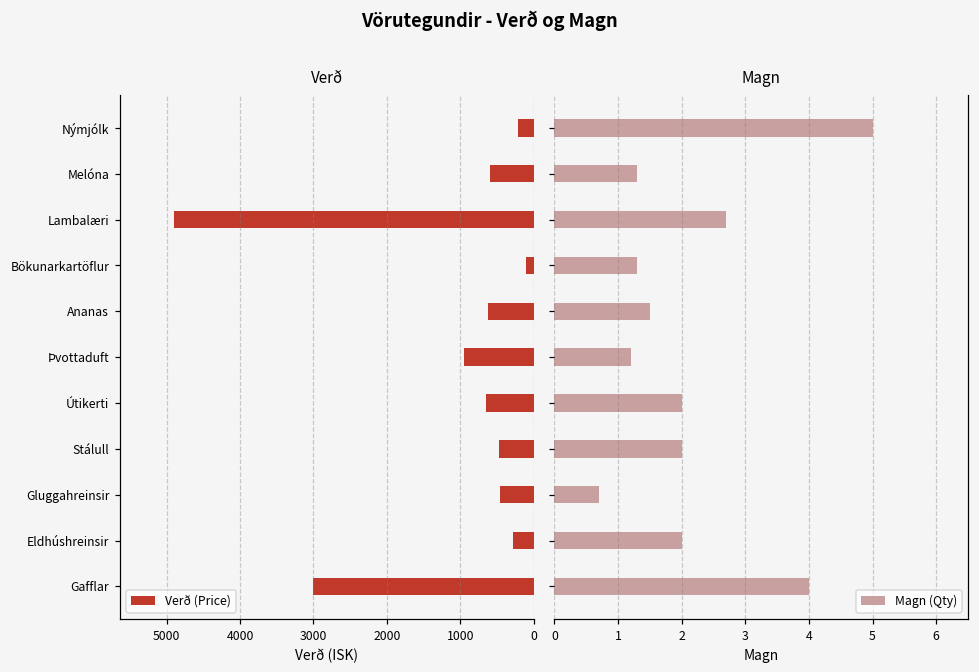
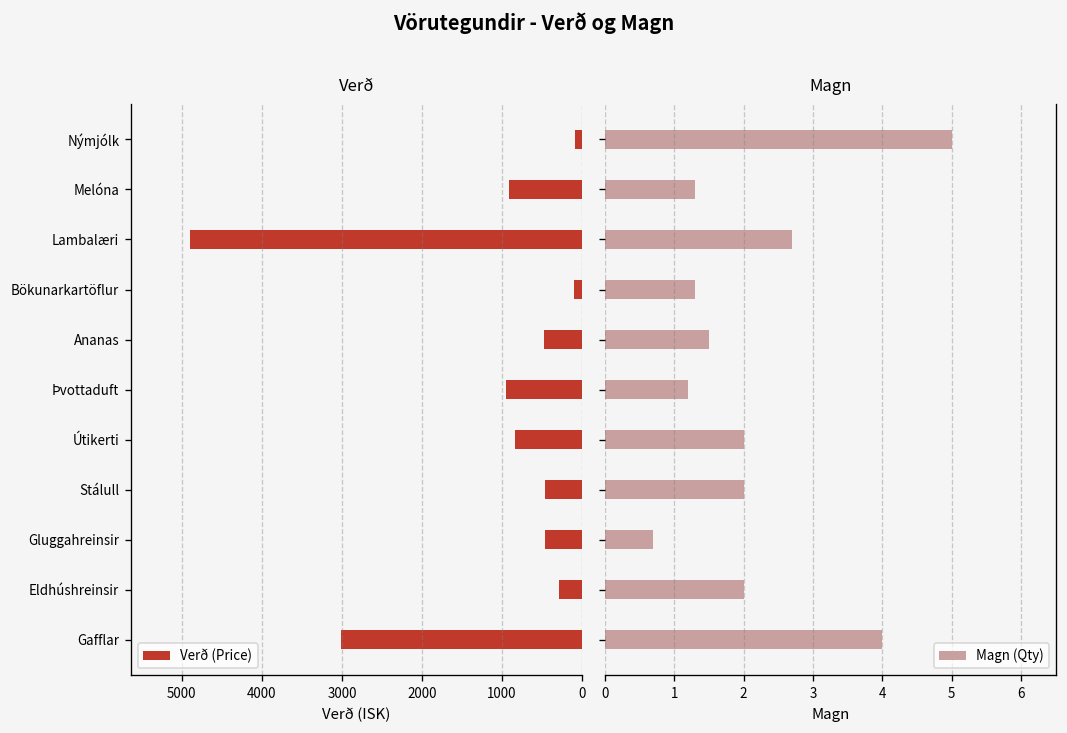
Verð, Nýmjólk: 200 -> 100
Verð, Melóna: 600 -> 900
Verð, Ananas: 600 -> 500
Verð, Útikerti: 700 -> 800
